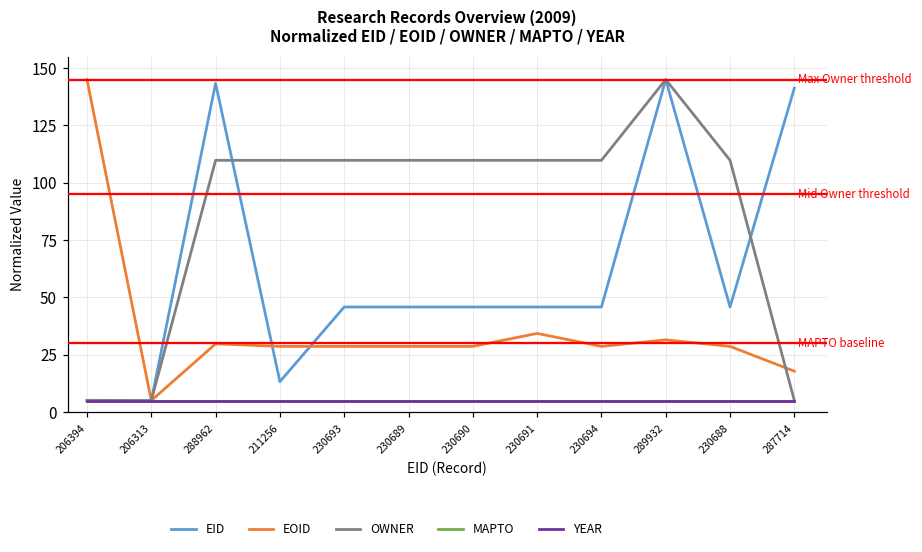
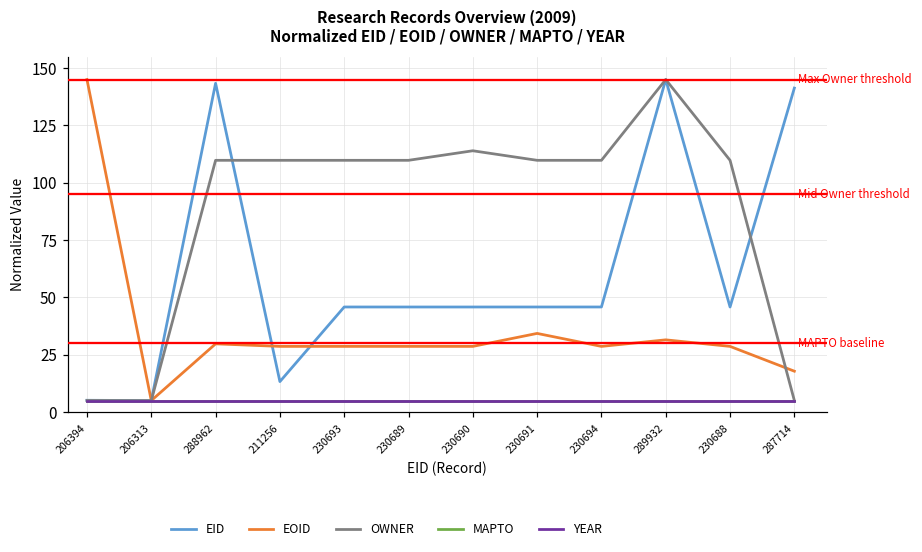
OWNER, 230690: 110 -> 114
